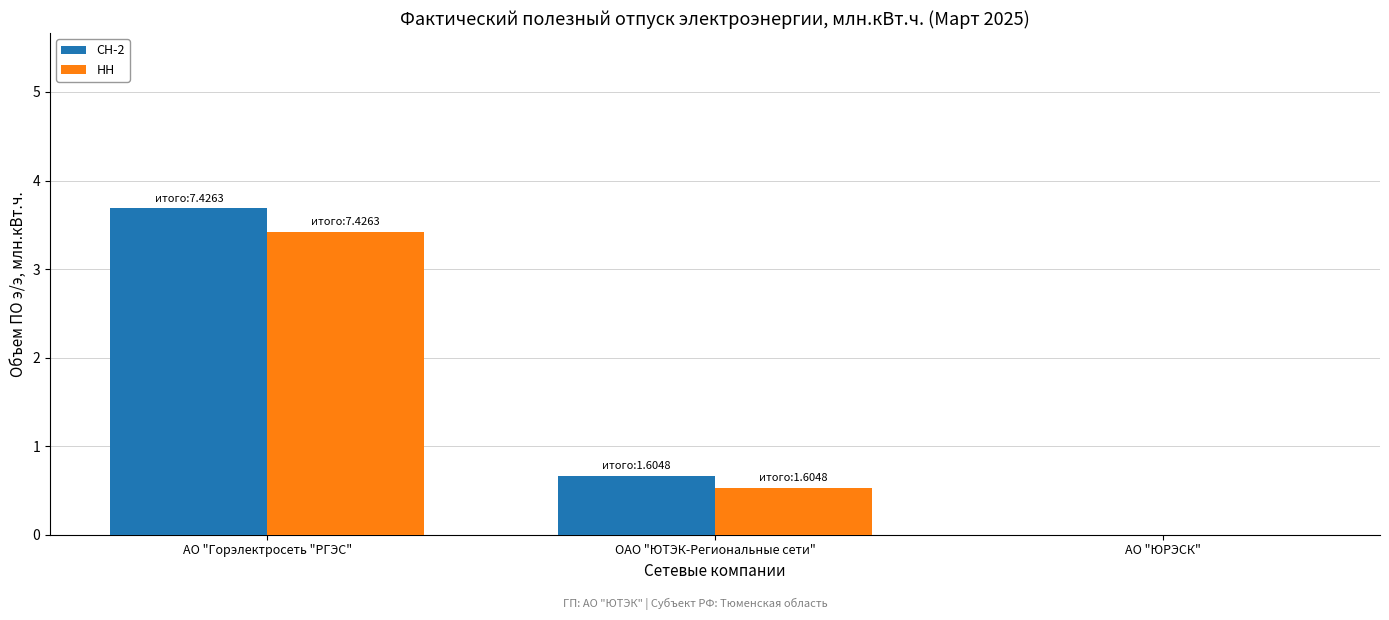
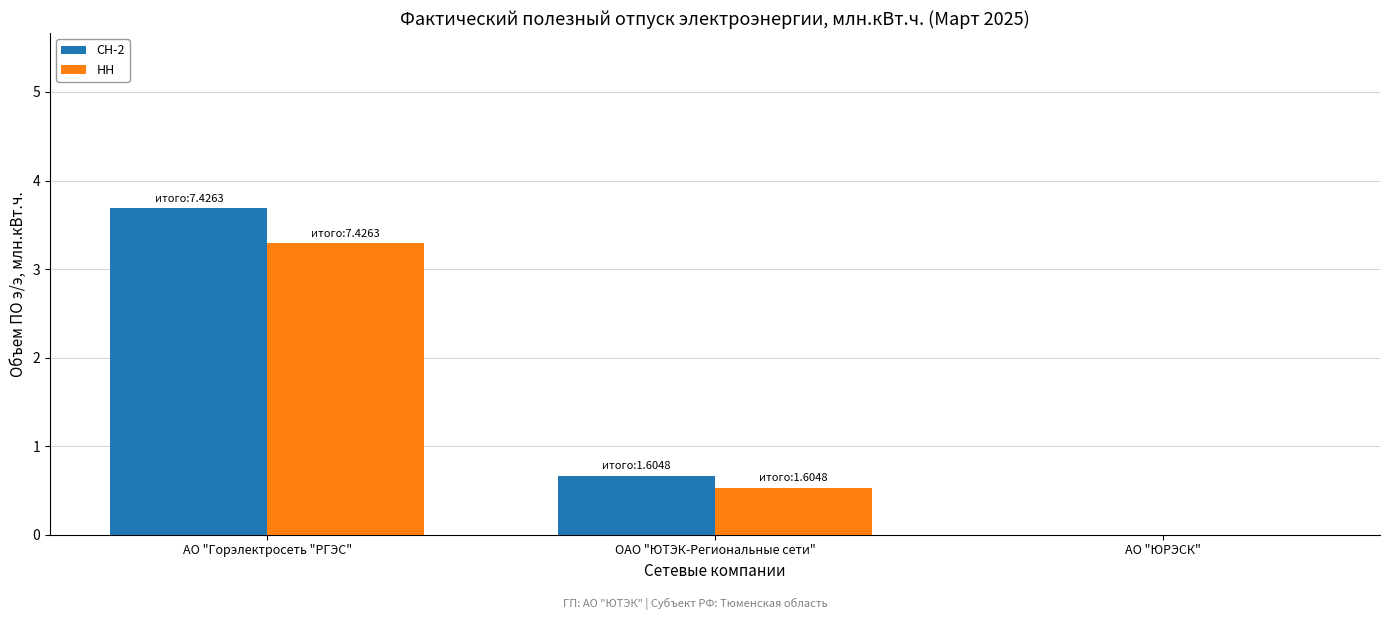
НН, АО "Горэлектросеть "РГЭС": 3.4 -> 3.3
